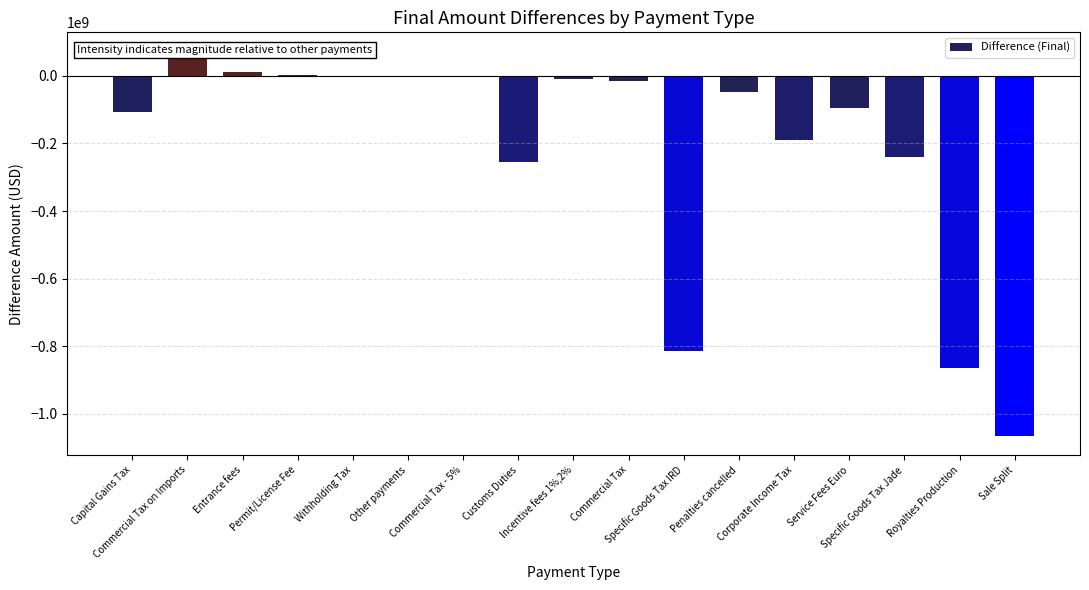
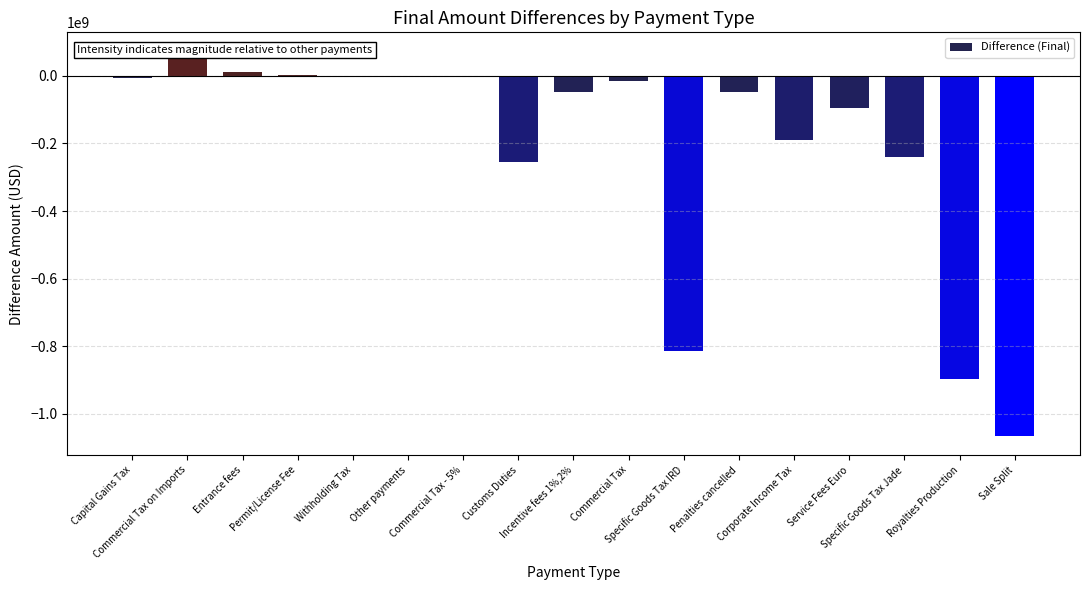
Capital Gains Tax: -110000000 -> -10000000
Incentive fees 1%,2%: -10000000 -> -50000000
Royalties Production: -860000000 -> -900000000
